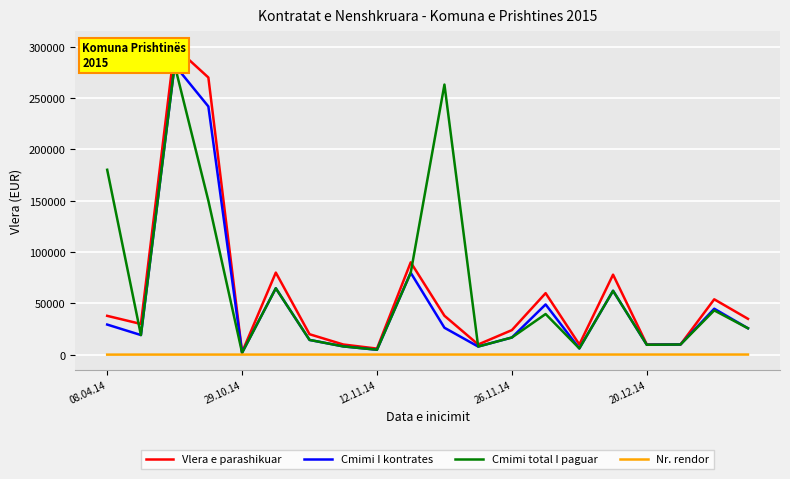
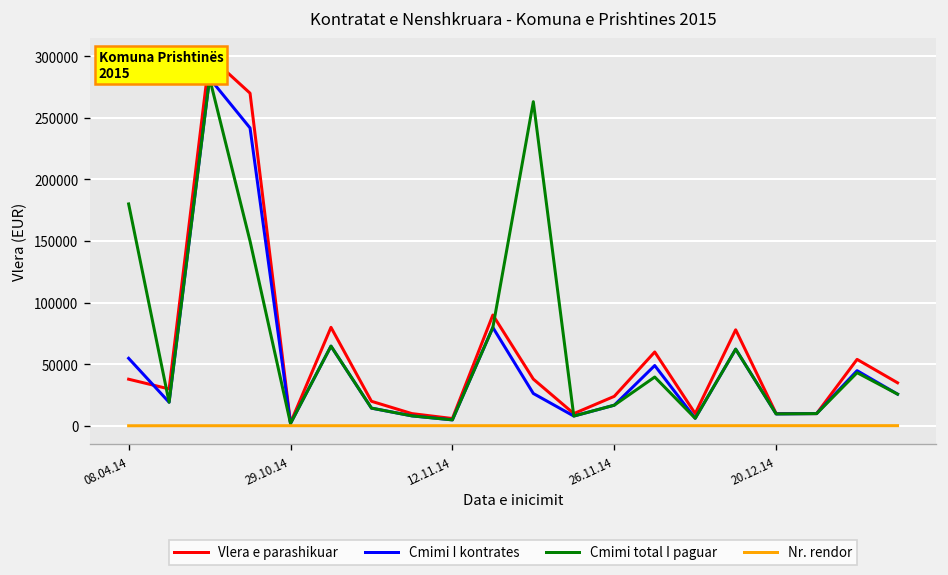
Cmimi I kontrates, 08.04.14: 29000 -> 55000
